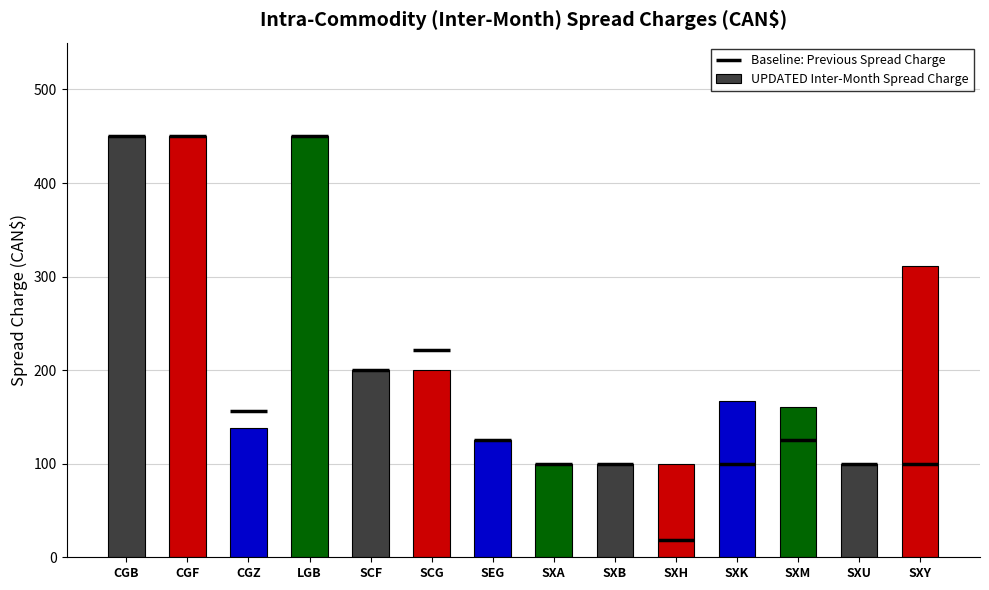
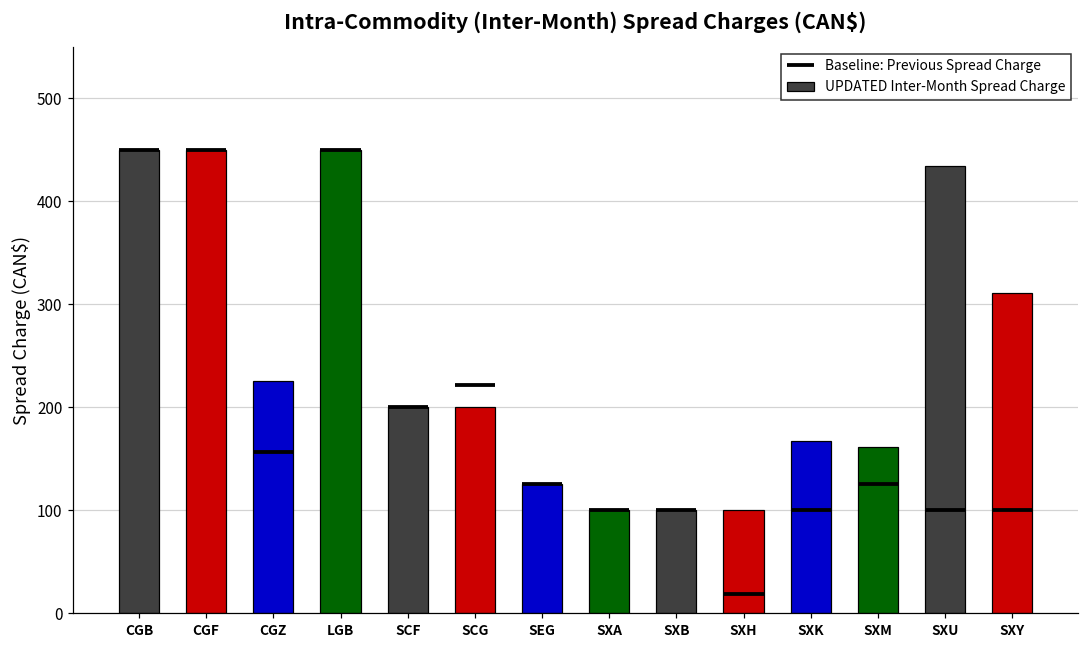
CGZ: 140 -> 230
SXU: 100 -> 430
